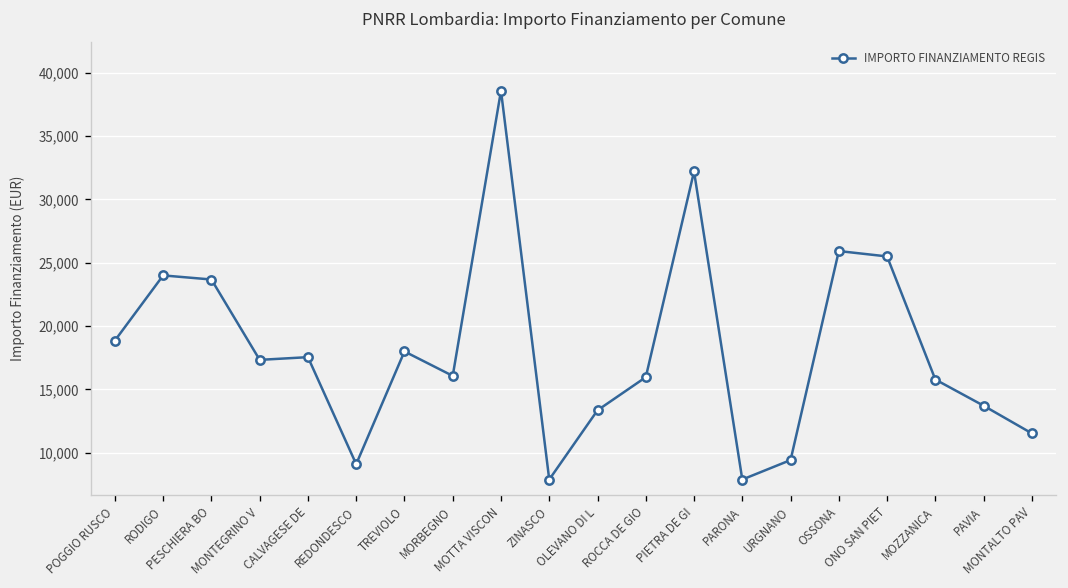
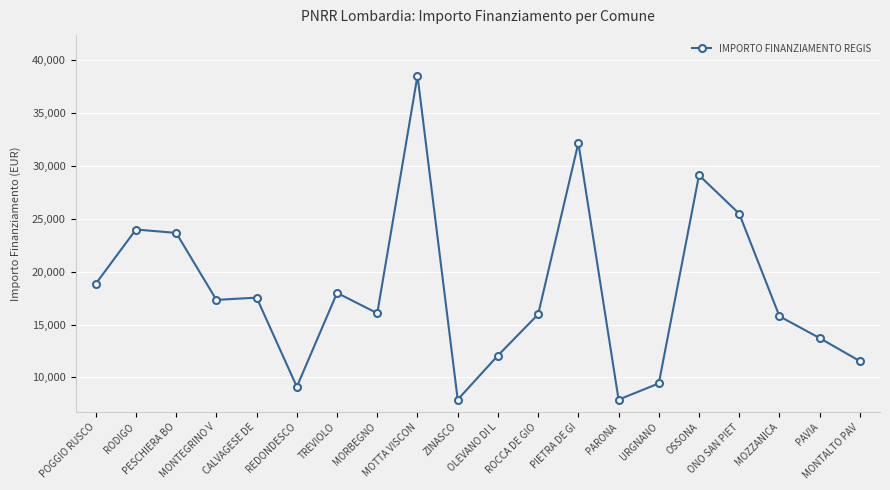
OLEVANO DI L: 13,400 -> 12,100
OSSONA: 25,900 -> 29,100
